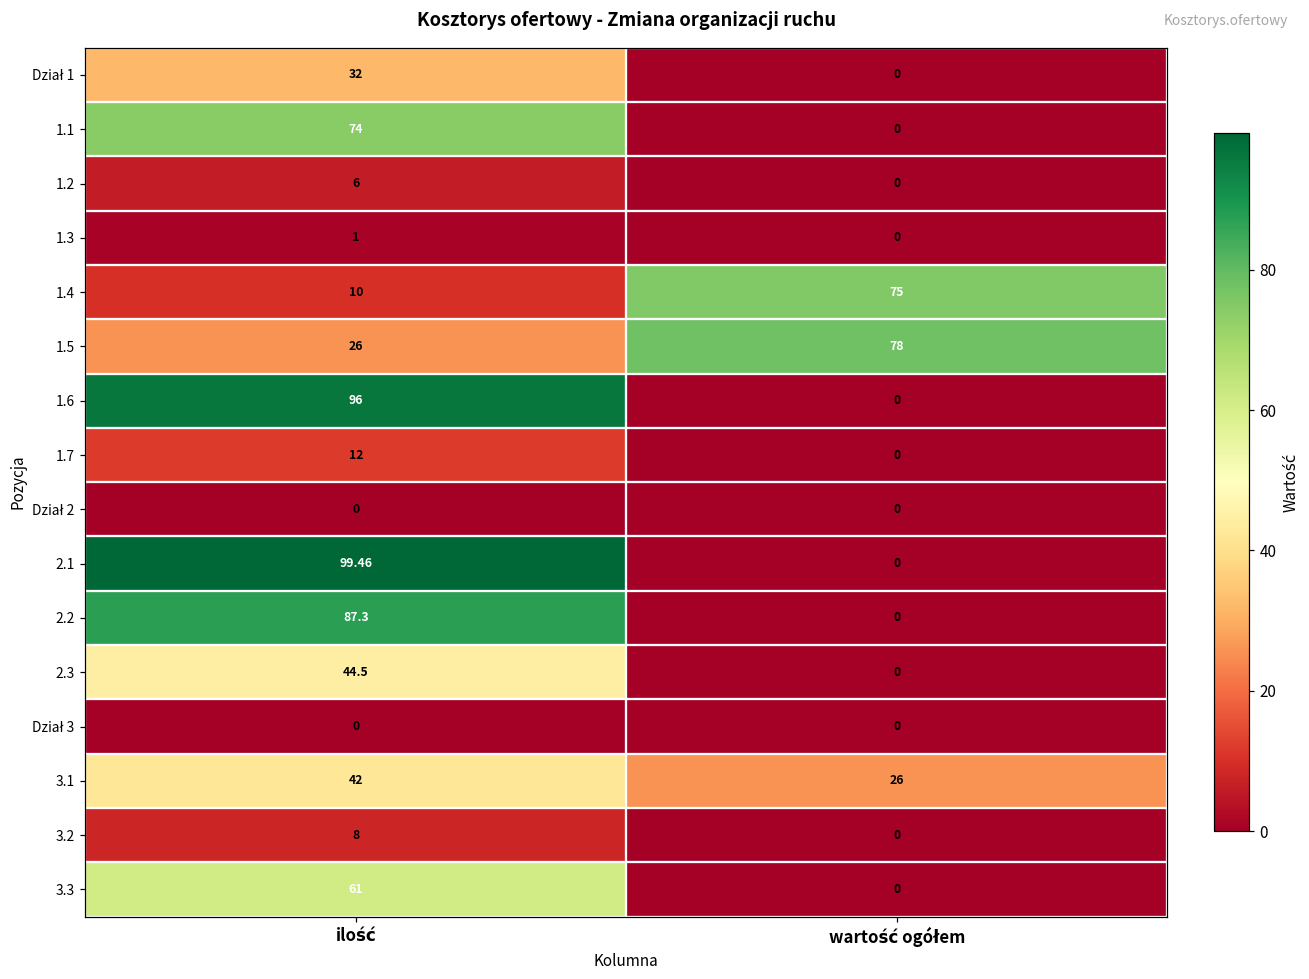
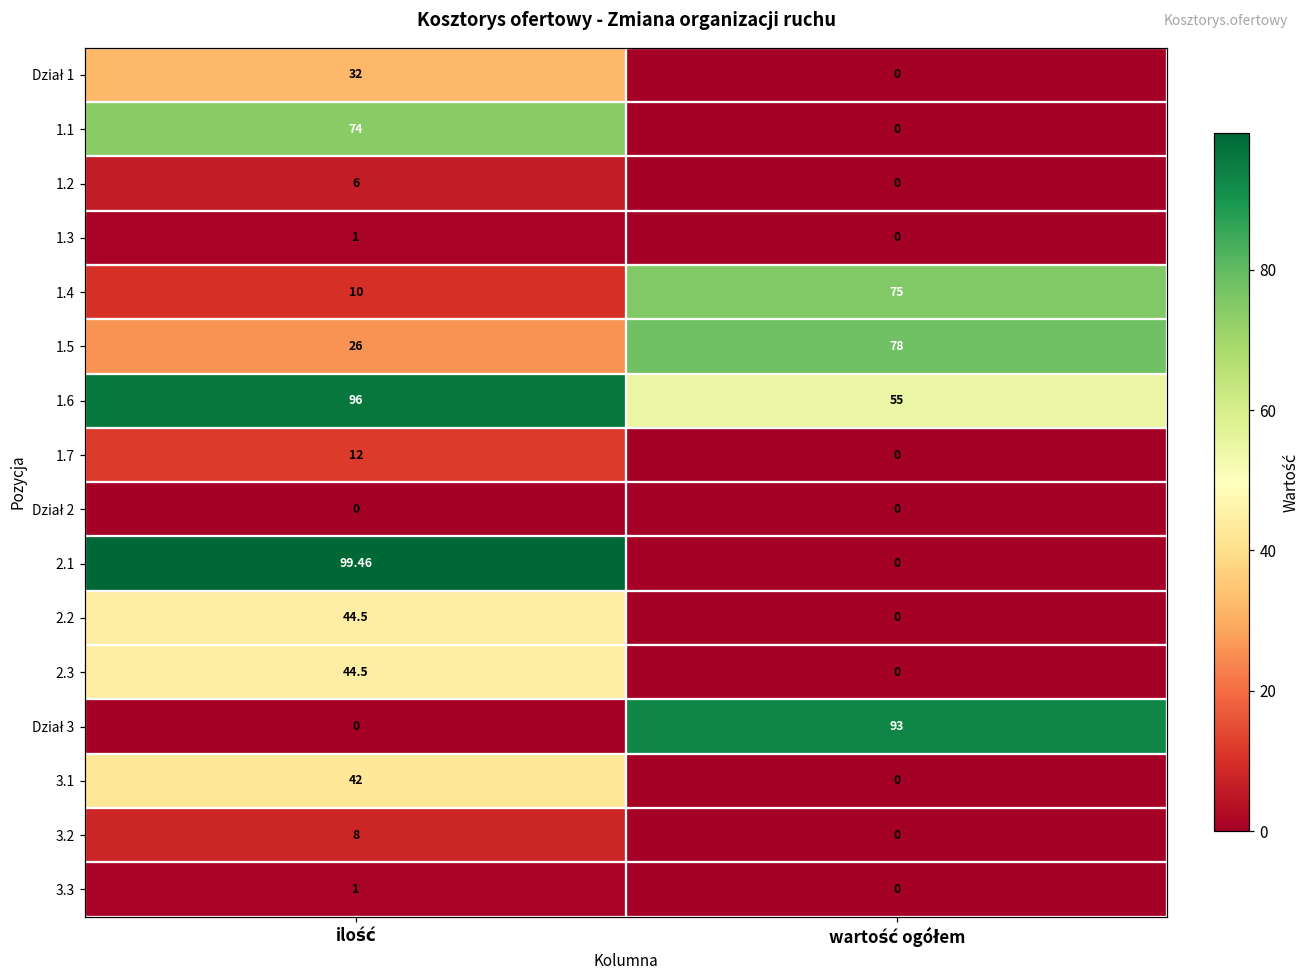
1.6, wartość ogółem: 0 -> 55
2.2, ilość: 87.3 -> 44.5
Dział 3, wartość ogółem: 0 -> 93
3.1, wartość ogółem: 26 -> 0
3.3, ilość: 61 -> 1
